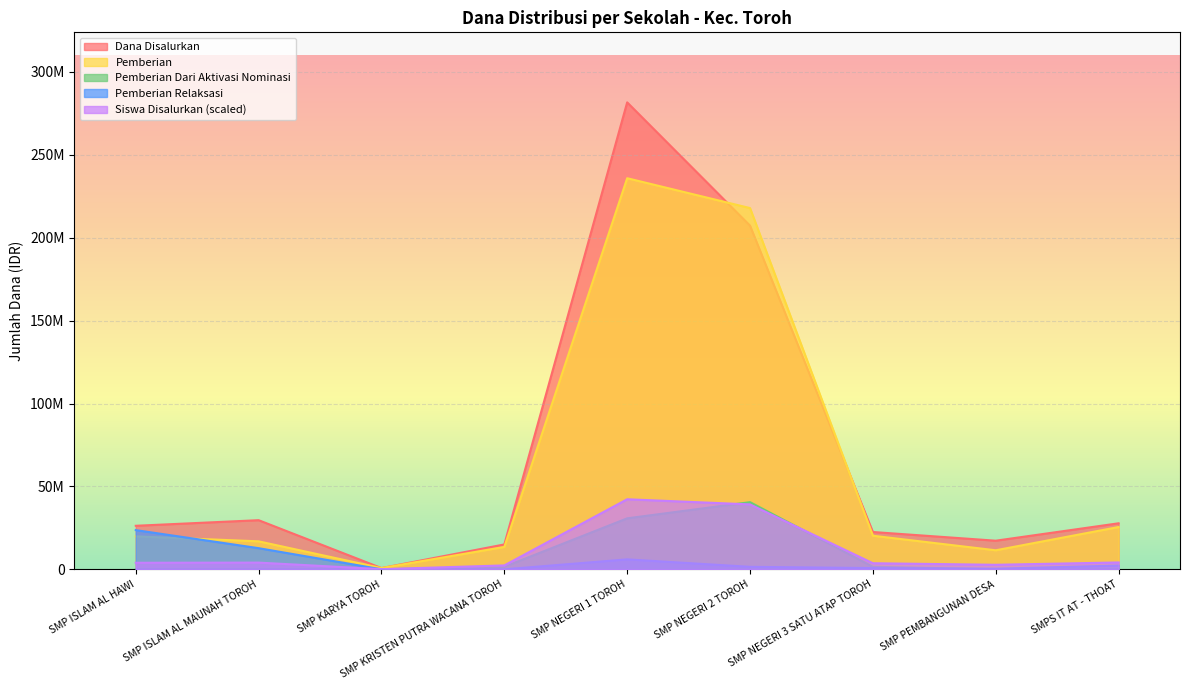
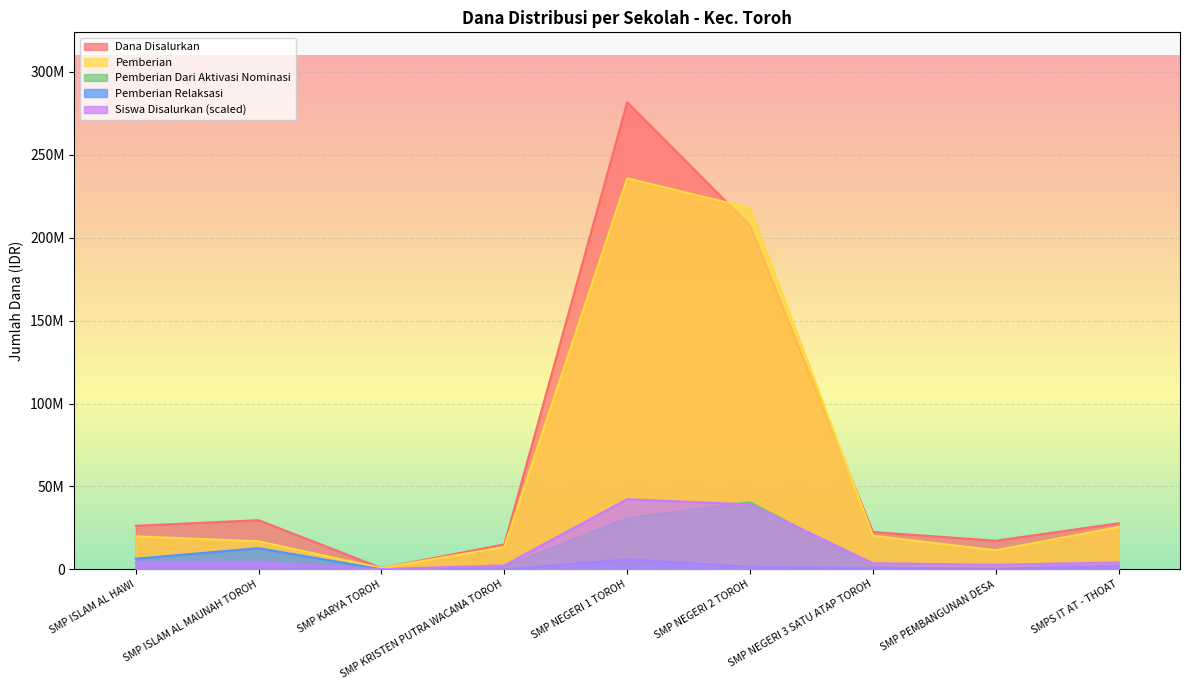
Pemberian Relaksasi, SMP ISLAM AL HAWI: 24000000 -> 6000000
